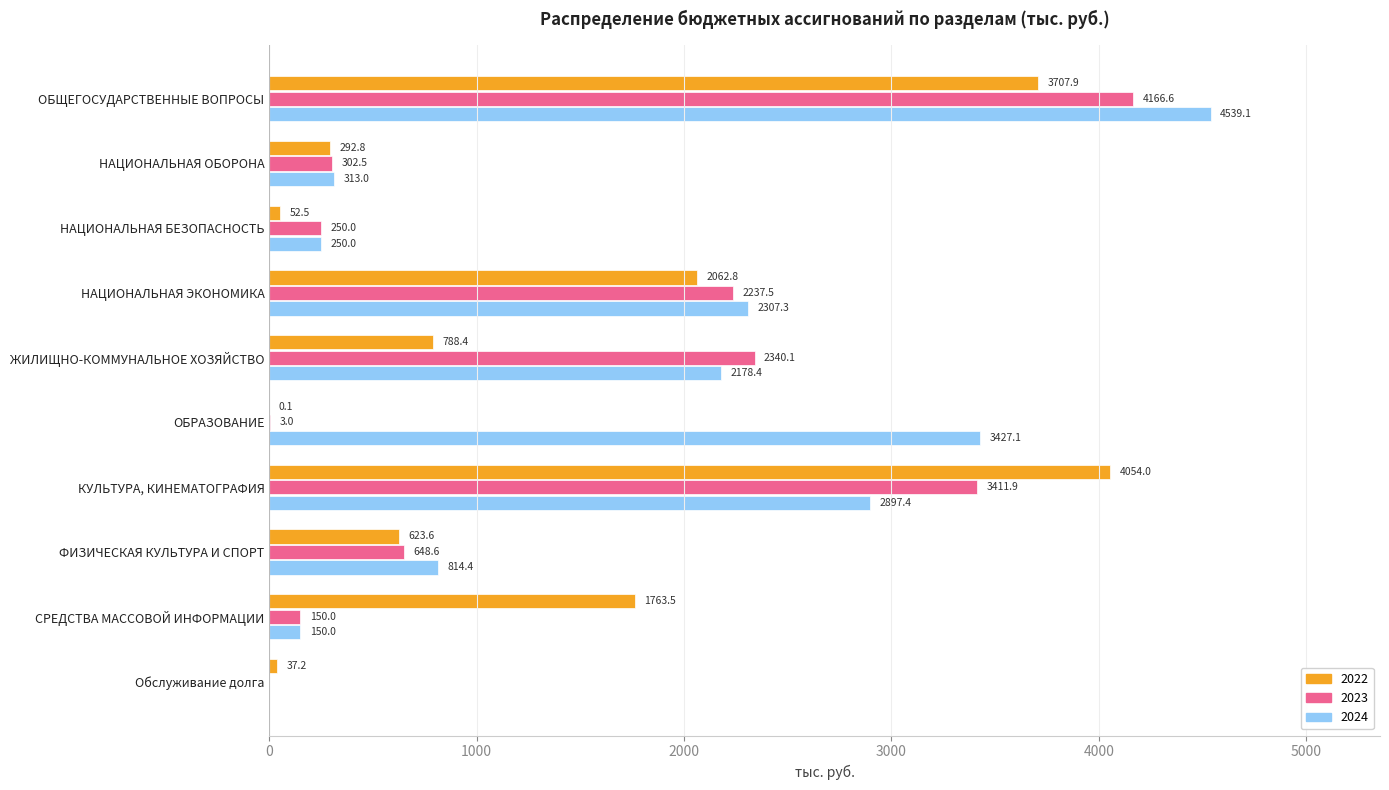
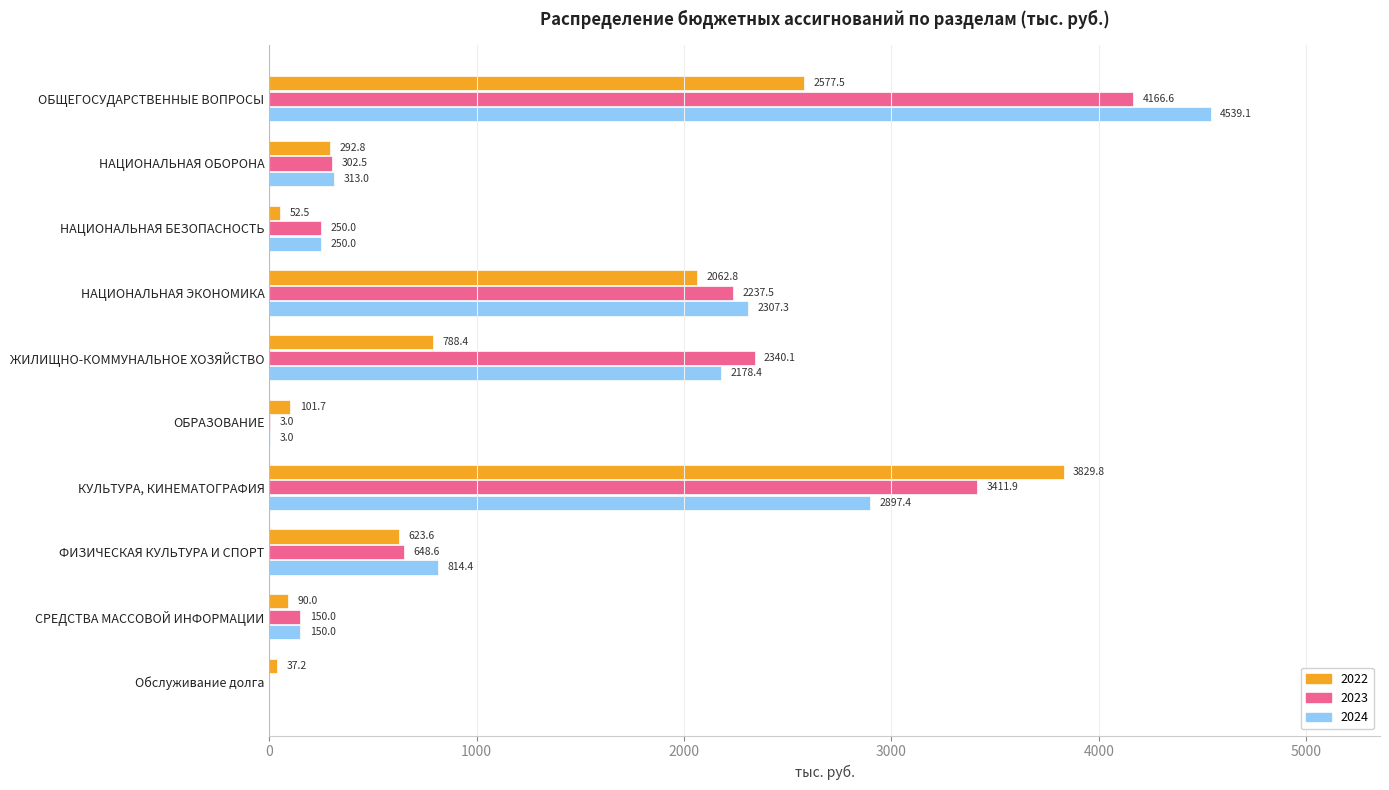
2022, ОБЩЕГОСУДАРСТВЕННЫЕ ВОПРОСЫ: 3707.9 -> 2577.5
2022, ОБРАЗОВАНИЕ: 0.1 -> 101.7
2024, ОБРАЗОВАНИЕ: 3427.1 -> 3.0
2022, КУЛЬТУРА, КИНЕМАТОГРАФИЯ: 4054.0 -> 3829.8
2022, СРЕДСТВА МАССОВОЙ ИНФОРМАЦИИ: 1763.5 -> 90.0
